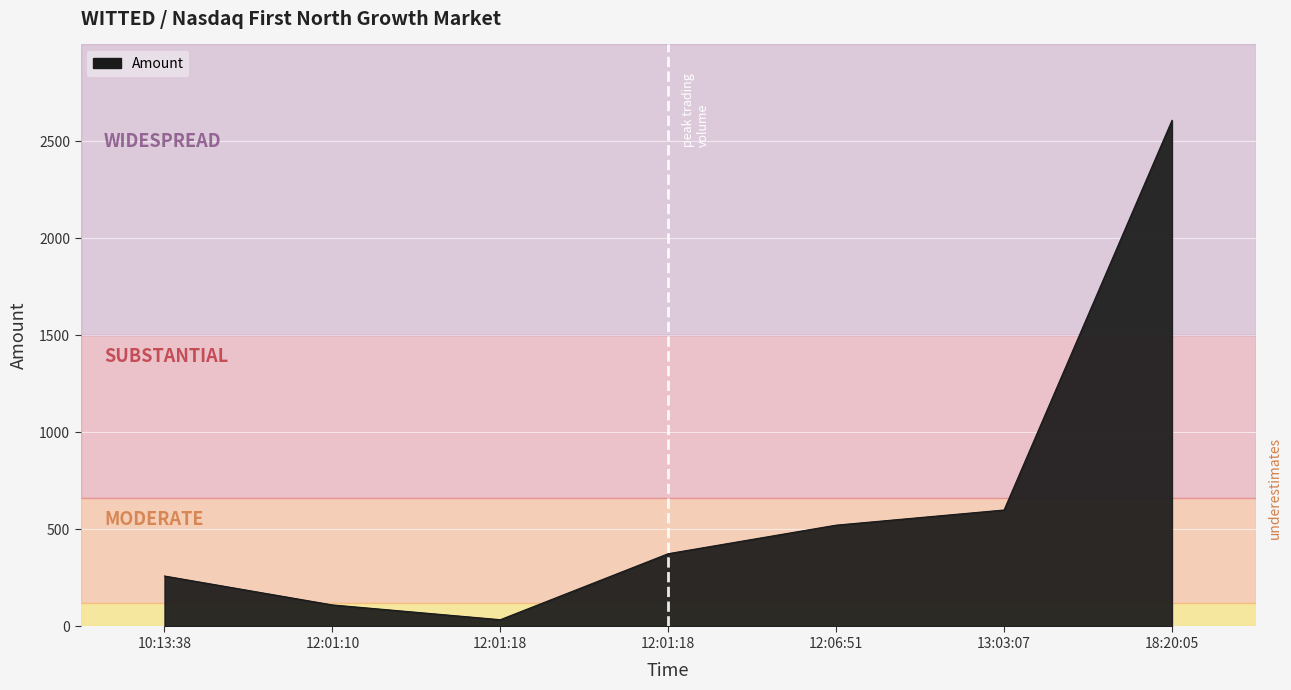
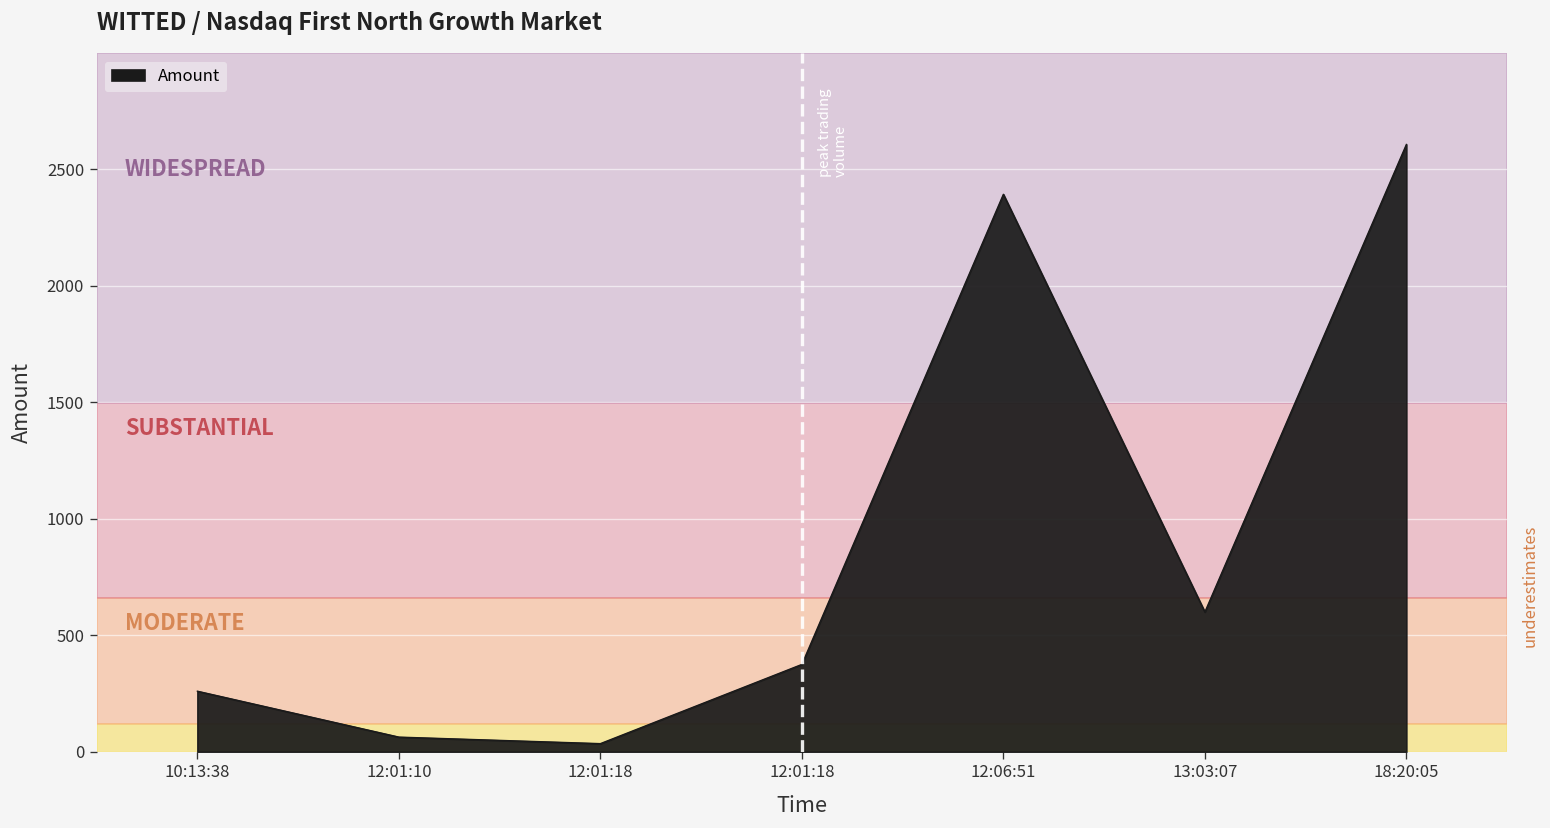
12:01:10: 110 -> 60
12:06:51: 520 -> 2390
